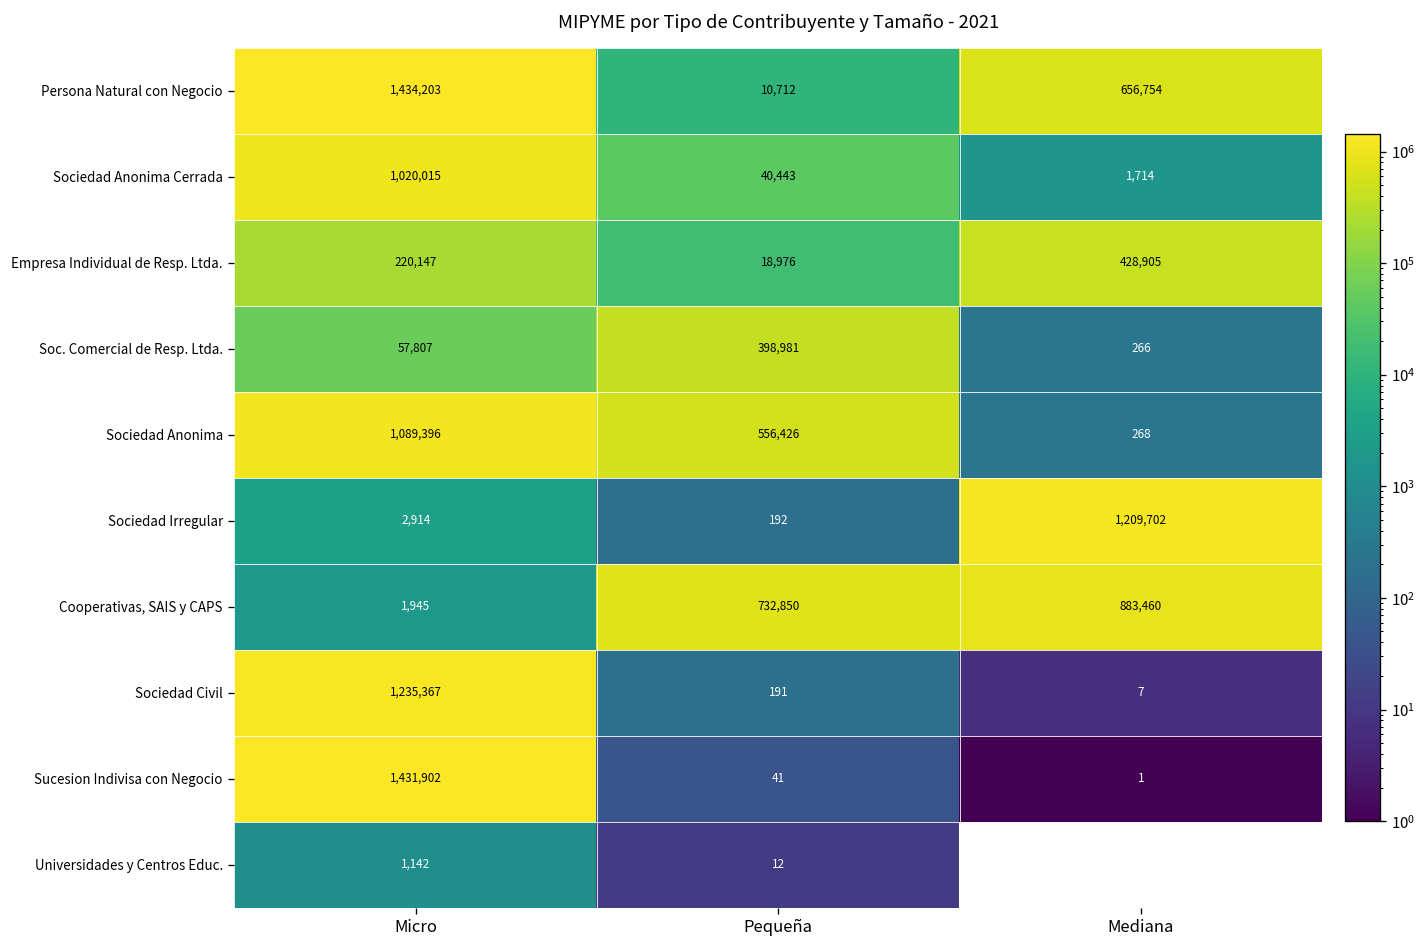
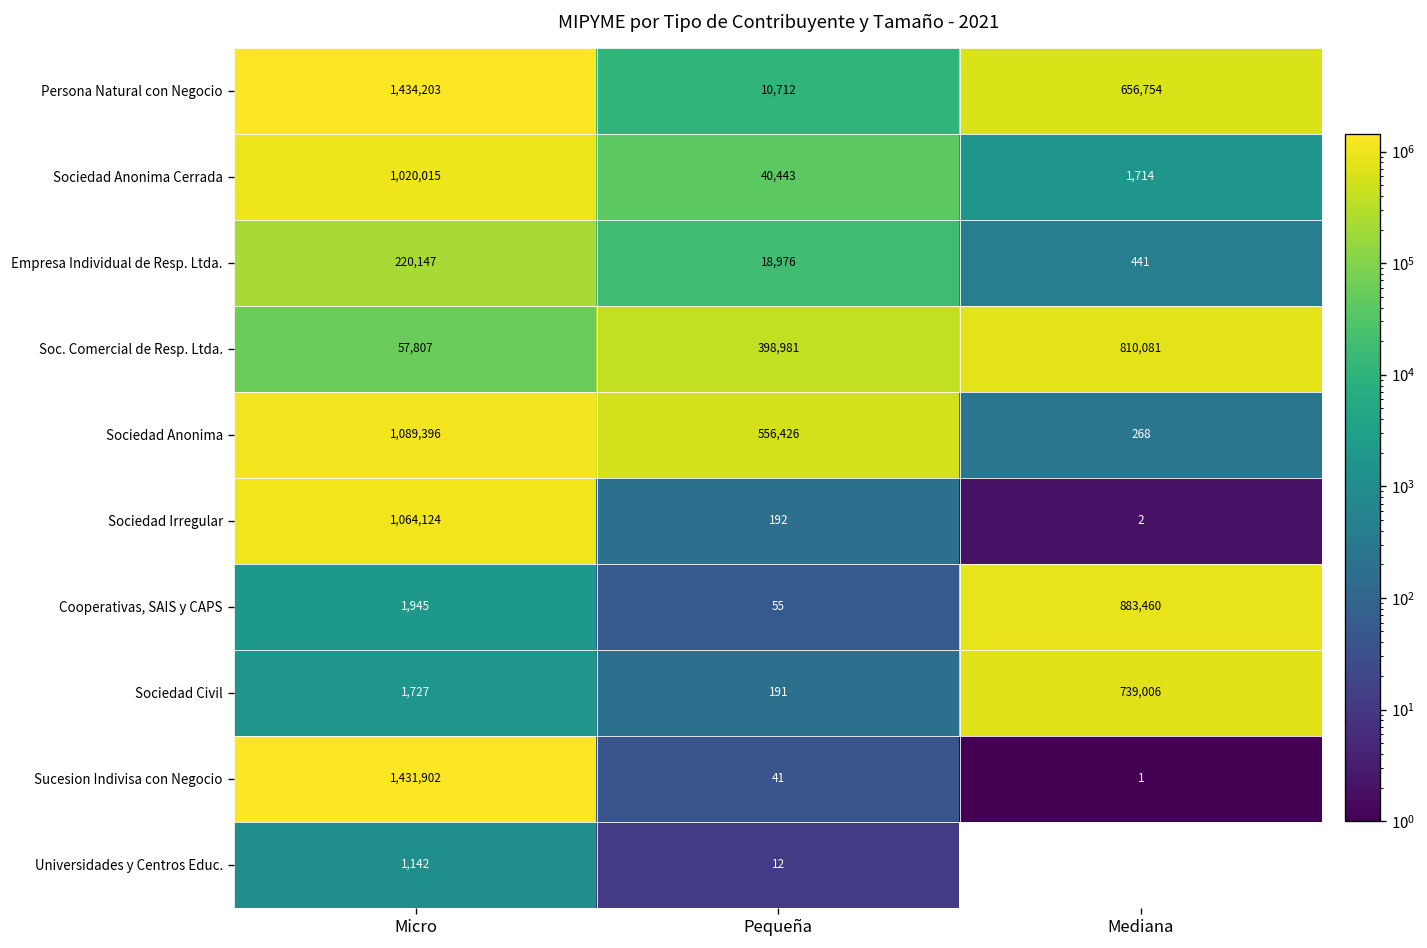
Empresa Individual de Resp. Ltda., Mediana: 428,905 -> 441
Soc. Comercial de Resp. Ltda., Mediana: 266 -> 810,081
Sociedad Irregular, Micro: 2,914 -> 1,064,124
Sociedad Irregular, Mediana: 1,209,702 -> 2
Cooperativas, SAIS y CAPS, Pequeña: 732,850 -> 55
Sociedad Civil, Micro: 1,235,367 -> 1,727
Sociedad Civil, Mediana: 7 -> 739,006
